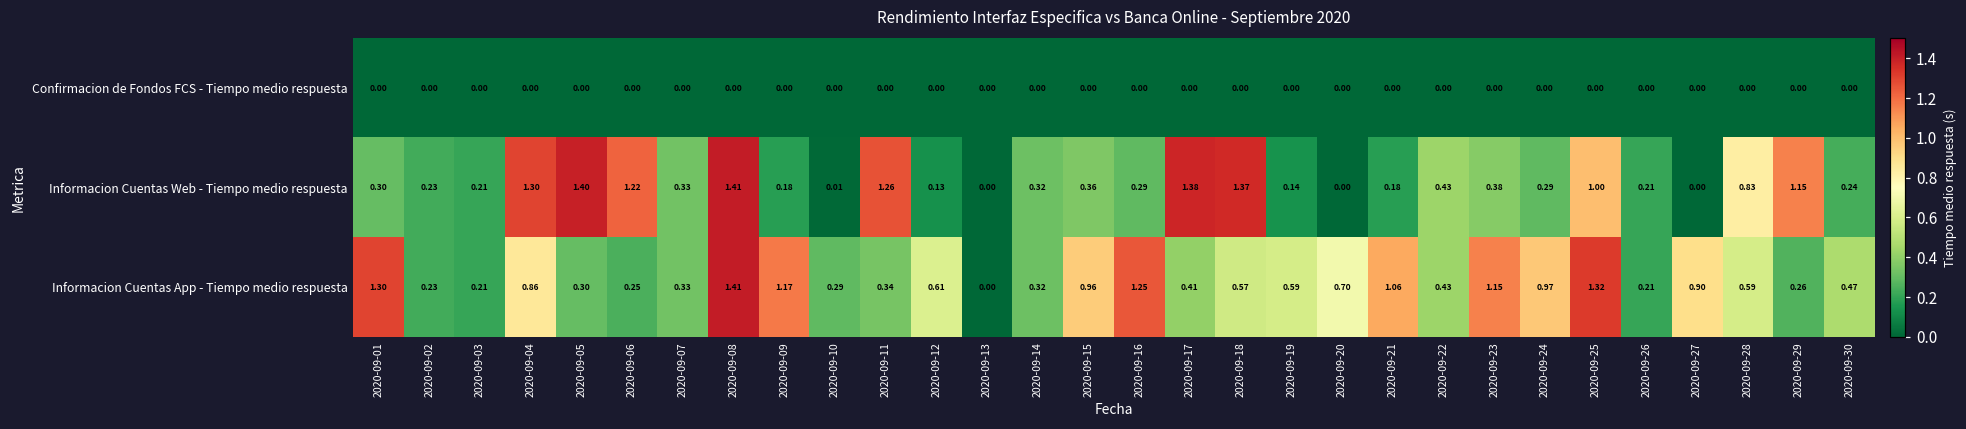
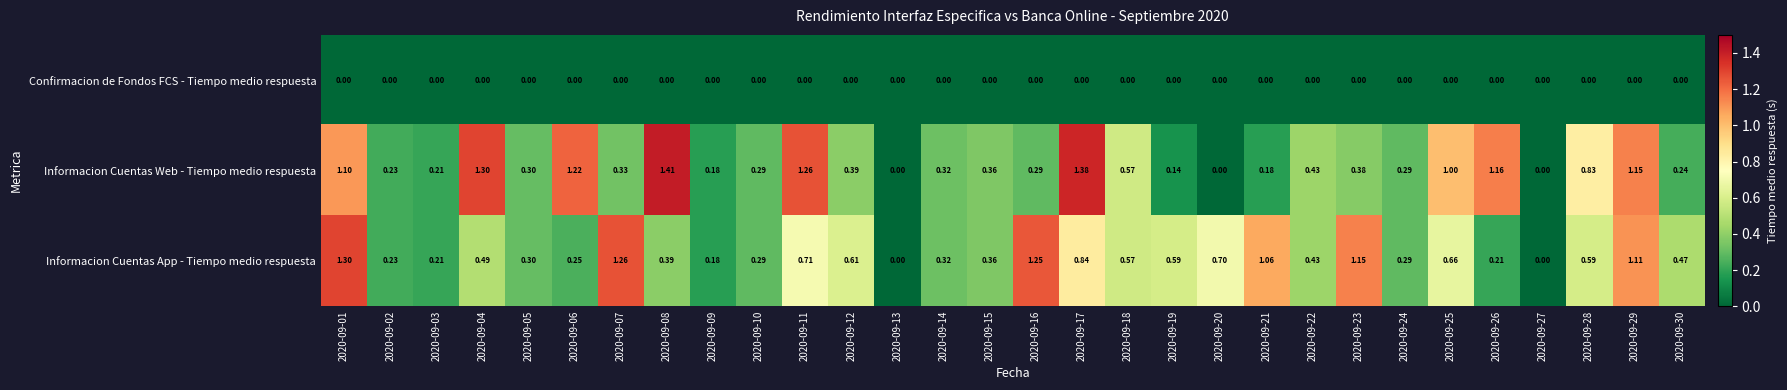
Informacion Cuentas Web - Tiempo medio respuesta, 2020-09-01: 0.30 -> 1.10
Informacion Cuentas Web - Tiempo medio respuesta, 2020-09-05: 1.40 -> 0.30
Informacion Cuentas Web - Tiempo medio respuesta, 2020-09-10: 0.01 -> 0.29
Informacion Cuentas Web - Tiempo medio respuesta, 2020-09-12: 0.13 -> 0.39
Informacion Cuentas Web - Tiempo medio respuesta, 2020-09-18: 1.37 -> 0.57
Informacion Cuentas Web - Tiempo medio respuesta, 2020-09-26: 0.21 -> 1.16
Informacion Cuentas App - Tiempo medio respuesta, 2020-09-04: 0.86 -> 0.49
Informacion Cuentas App - Tiempo medio respuesta, 2020-09-07: 0.33 -> 1.26
Informacion Cuentas App - Tiempo medio respuesta, 2020-09-08: 1.41 -> 0.39
Informacion Cuentas App - Tiempo medio respuesta, 2020-09-09: 1.17 -> 0.18
Informacion Cuentas App - Tiempo medio respuesta, 2020-09-11: 0.34 -> 0.71
Informacion Cuentas App - Tiempo medio respuesta, 2020-09-15: 0.96 -> 0.36
Informacion Cuentas App - Tiempo medio respuesta, 2020-09-17: 0.41 -> 0.84
Informacion Cuentas App - Tiempo medio respuesta, 2020-09-24: 0.97 -> 0.29
Informacion Cuentas App - Tiempo medio respuesta, 2020-09-25: 1.32 -> 0.66
Informacion Cuentas App - Tiempo medio respuesta, 2020-09-27: 0.90 -> 0.00
Informacion Cuentas App - Tiempo medio respuesta, 2020-09-29: 0.26 -> 1.11
